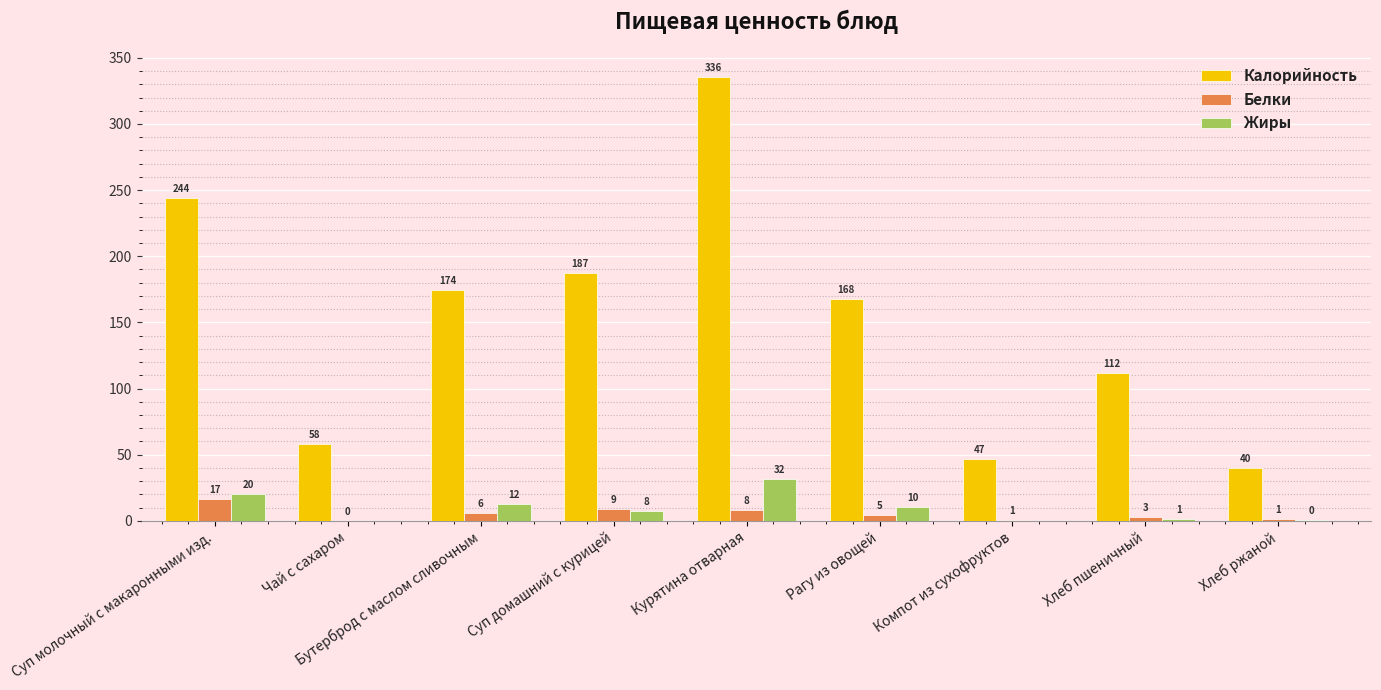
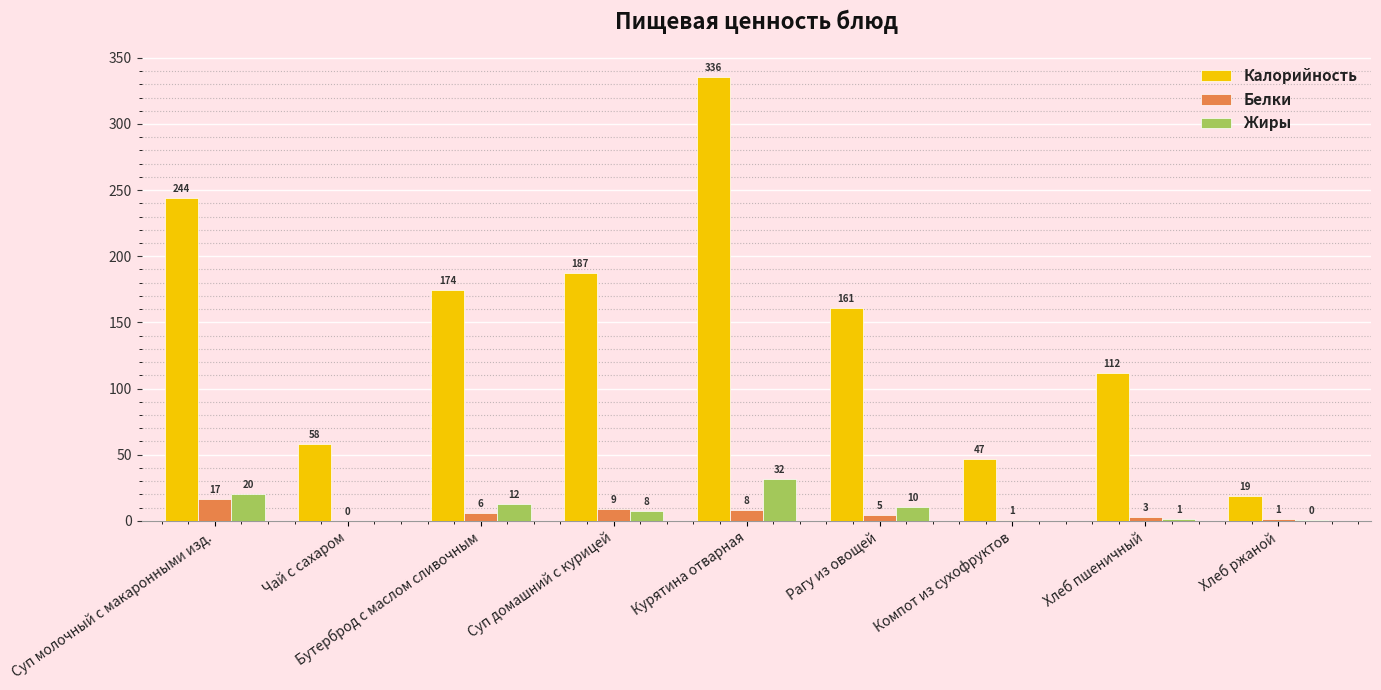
Калорийность, Рагу из овощей: 168 -> 161
Калорийность, Хлеб ржаной: 40 -> 19
